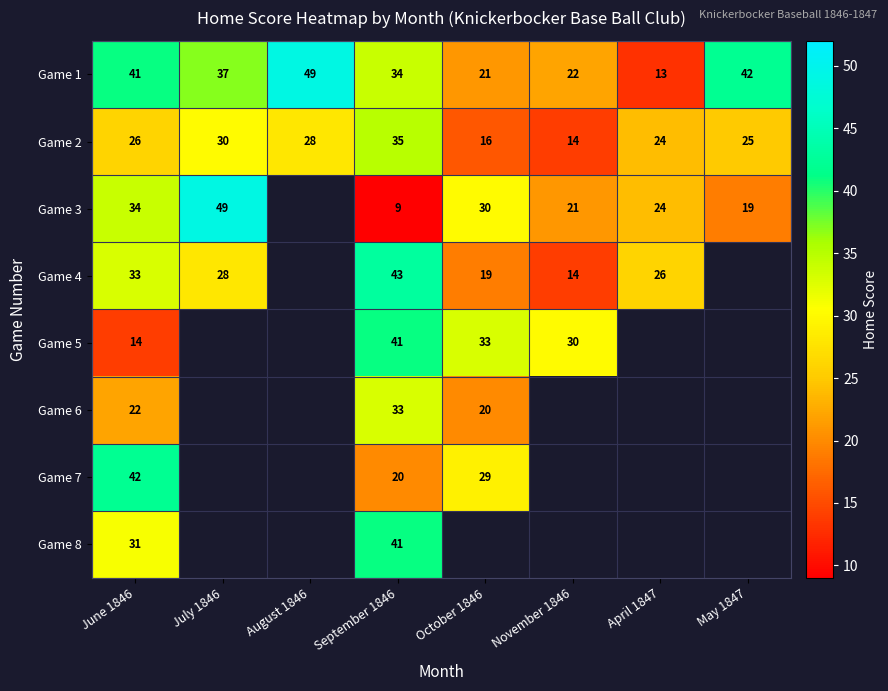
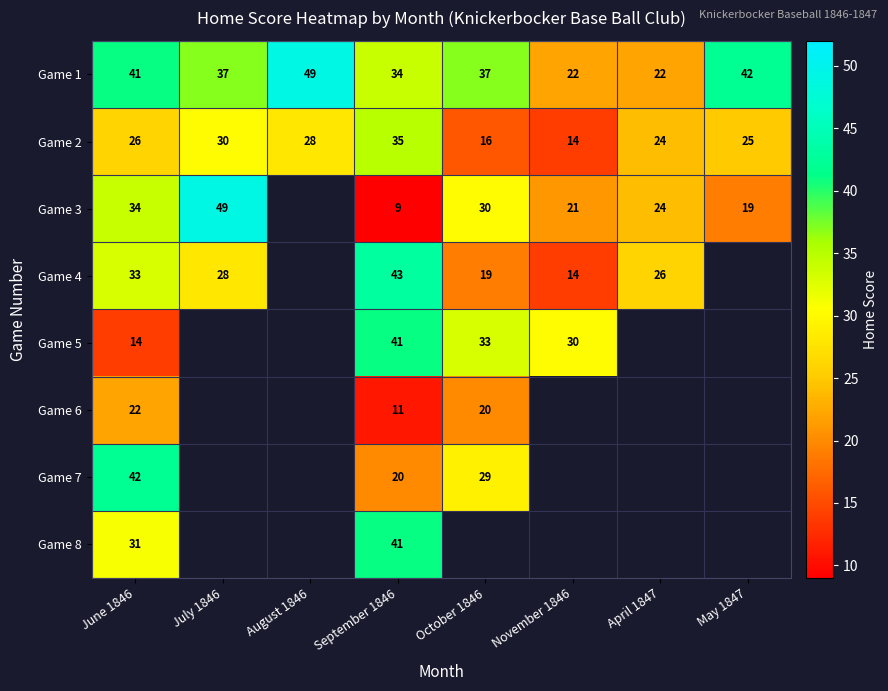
Game 1, October 1846: 21 -> 37
Game 1, April 1847: 13 -> 22
Game 6, September 1846: 33 -> 11
